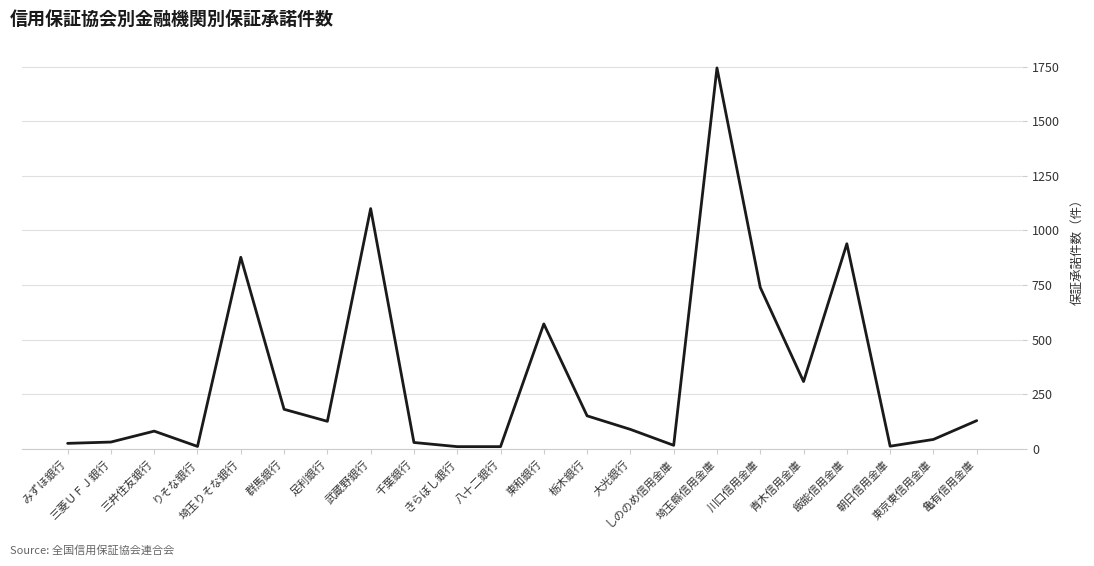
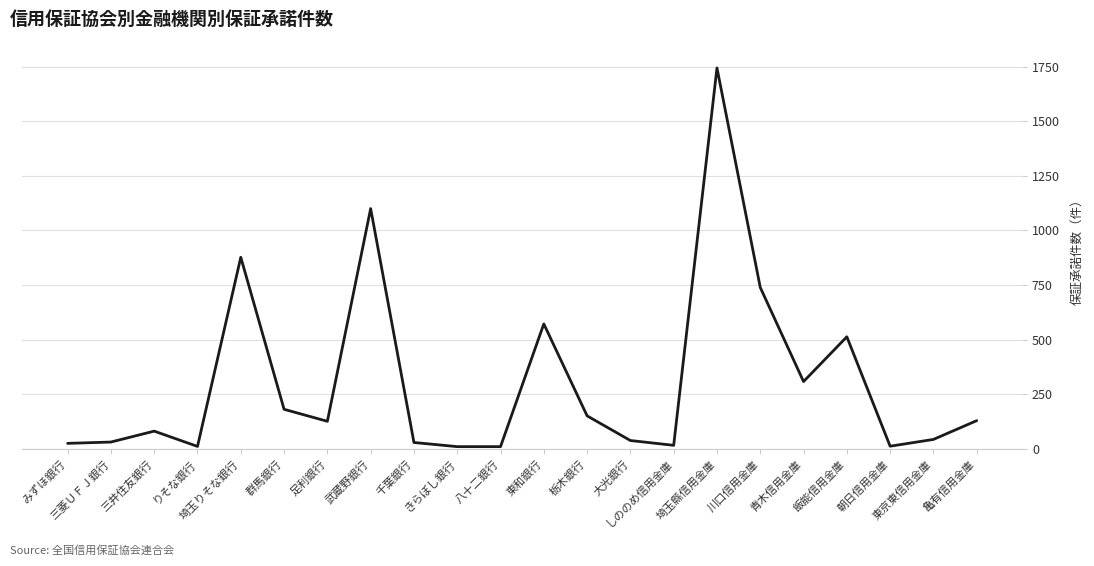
大光銀行: 90 -> 40
飯能信用金庫: 940 -> 510
